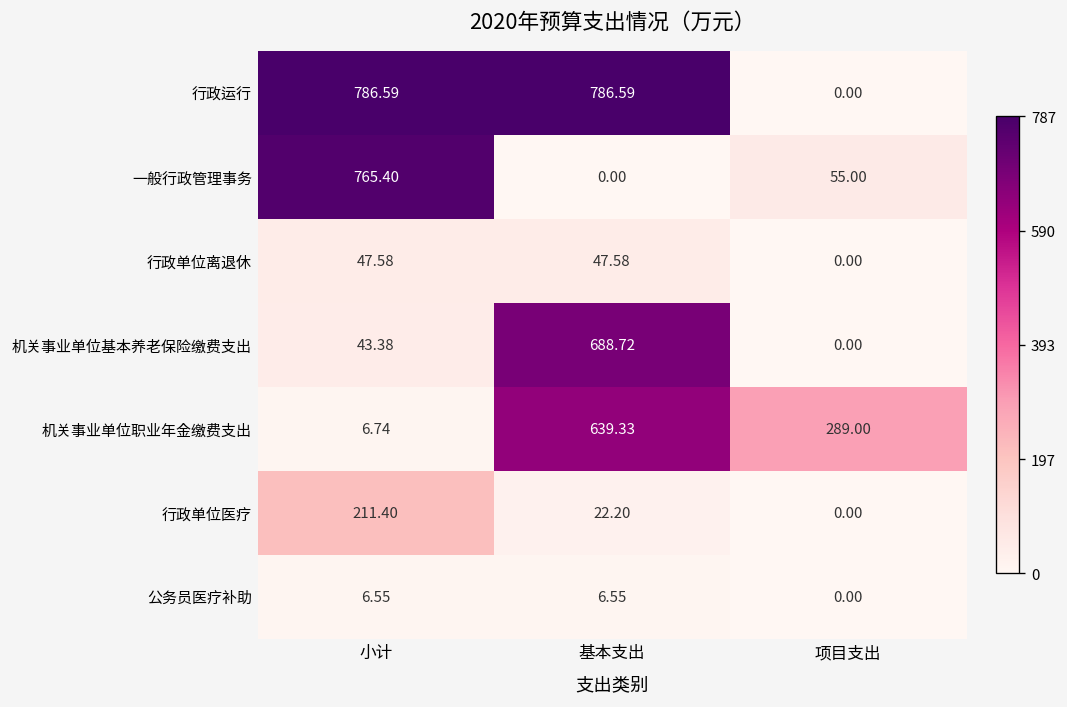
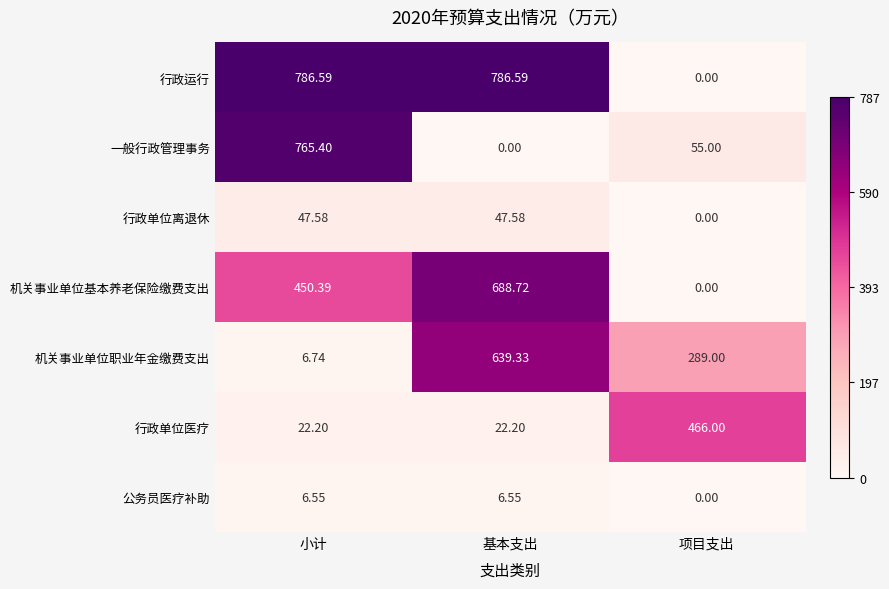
机关事业单位基本养老保险缴费支出, 小计: 43.38 -> 450.39
行政单位医疗, 小计: 211.40 -> 22.20
行政单位医疗, 项目支出: 0.00 -> 466.00
